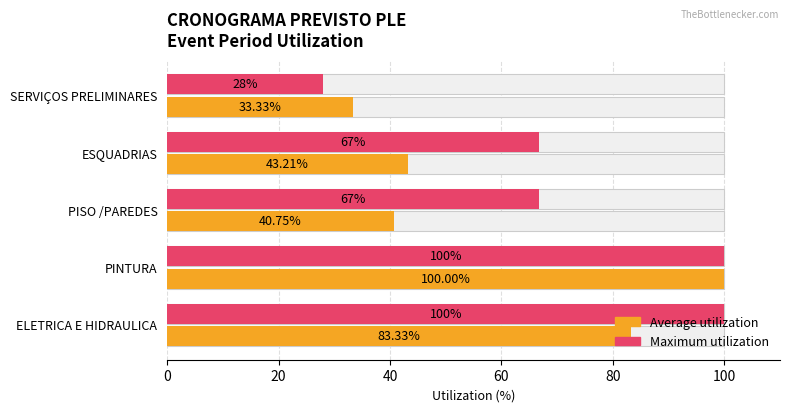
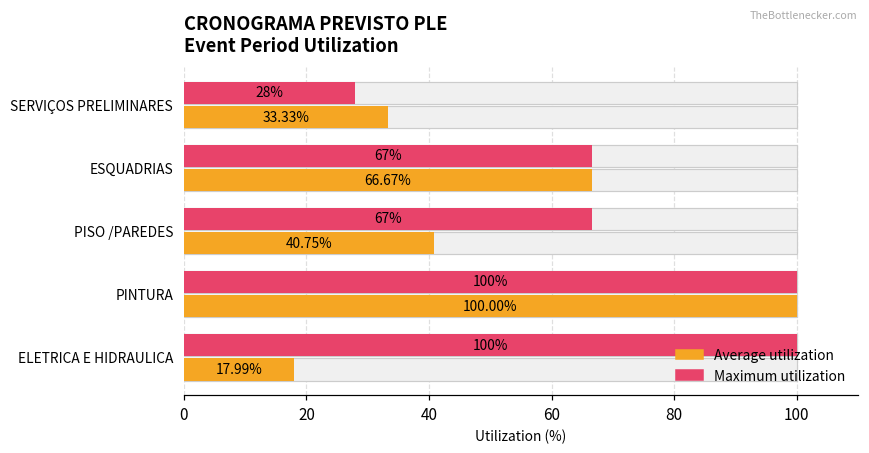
Average utilization, ESQUADRIAS: 43.21% -> 66.67%
Average utilization, ELETRICA E HIDRAULICA: 83.33% -> 17.99%
